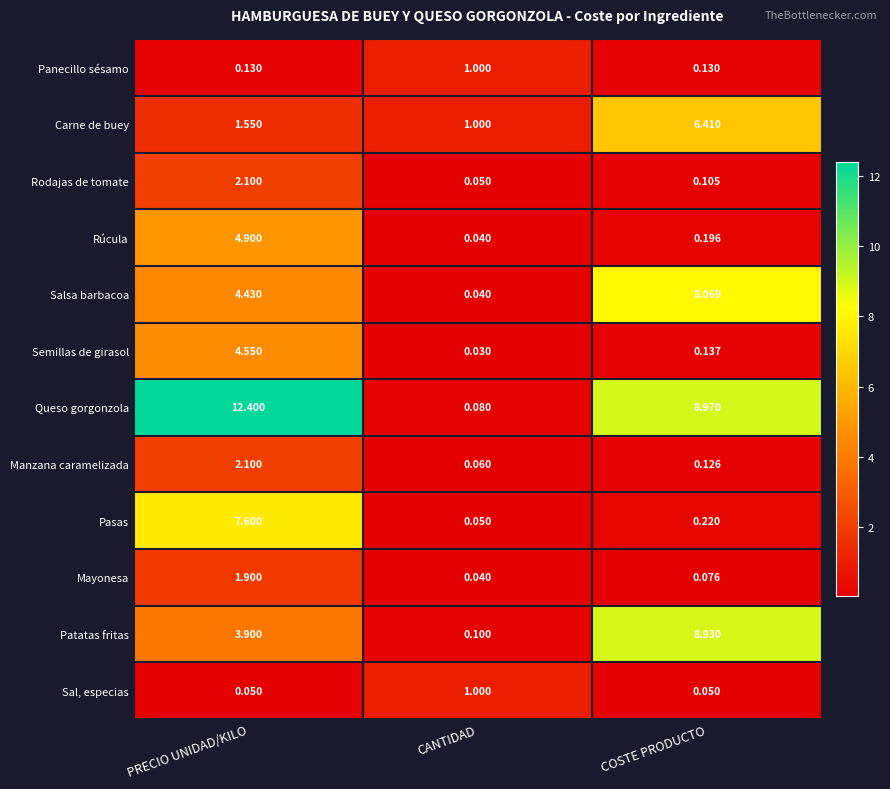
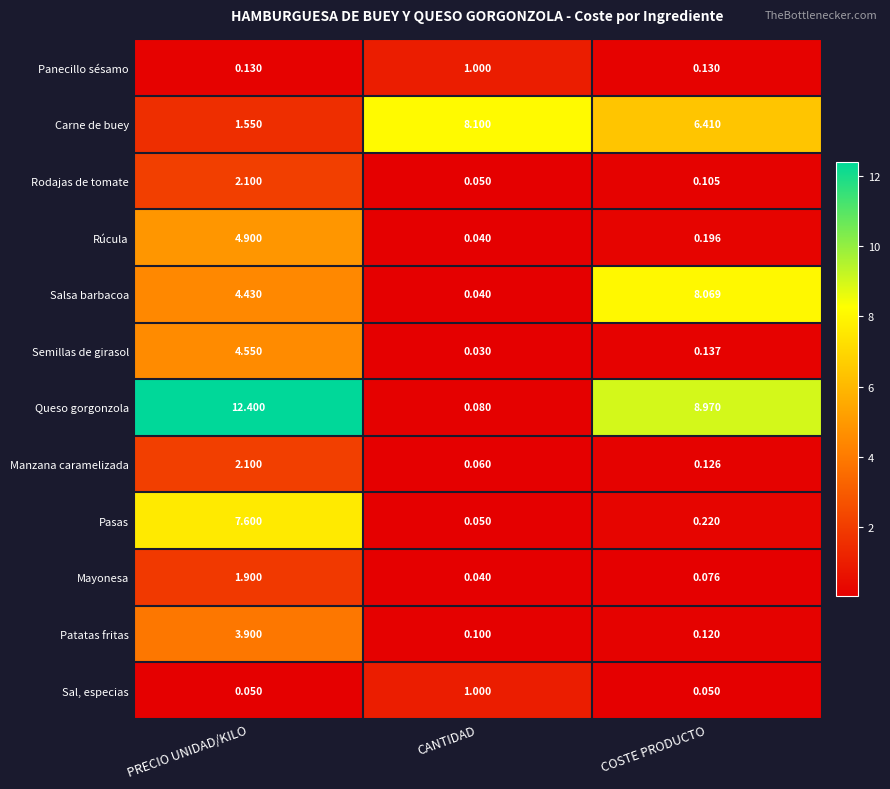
Carne de buey, CANTIDAD: 1.000 -> 8.100
Patatas fritas, COSTE PRODUCTO: 8.930 -> 0.120
